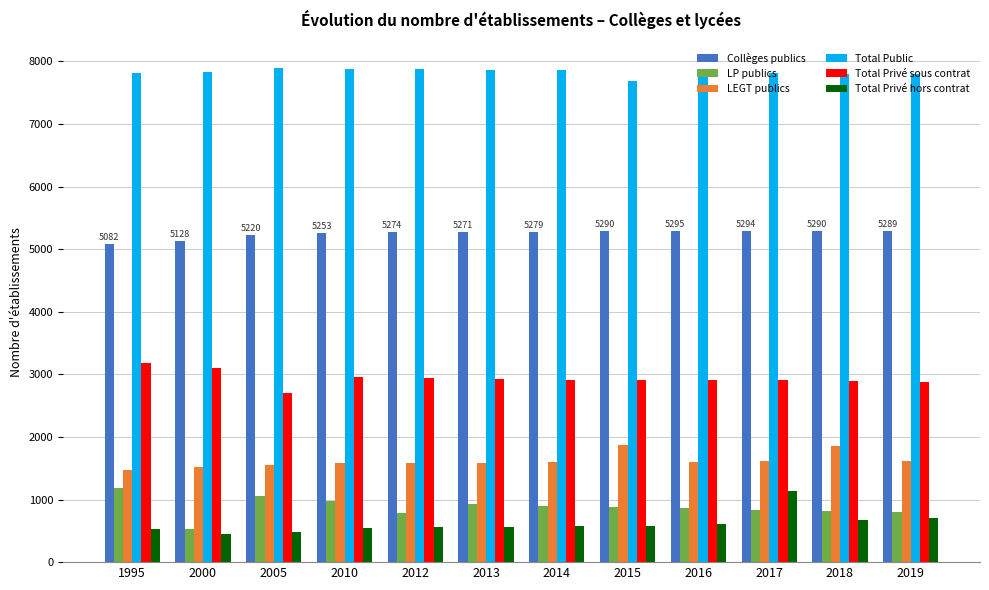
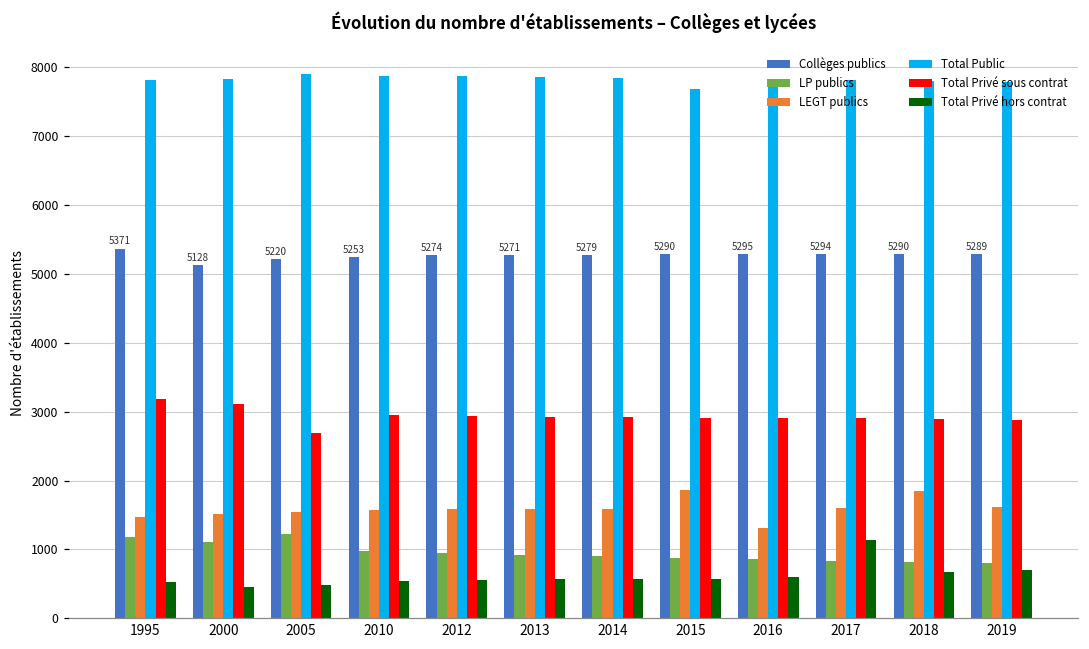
Collèges publics, 1995: 5082 -> 5371
LP publics, 2000: 500 -> 1100
LP publics, 2005: 1100 -> 1200
LP publics, 2012: 800 -> 900
LEGT publics, 2016: 1600 -> 1300
